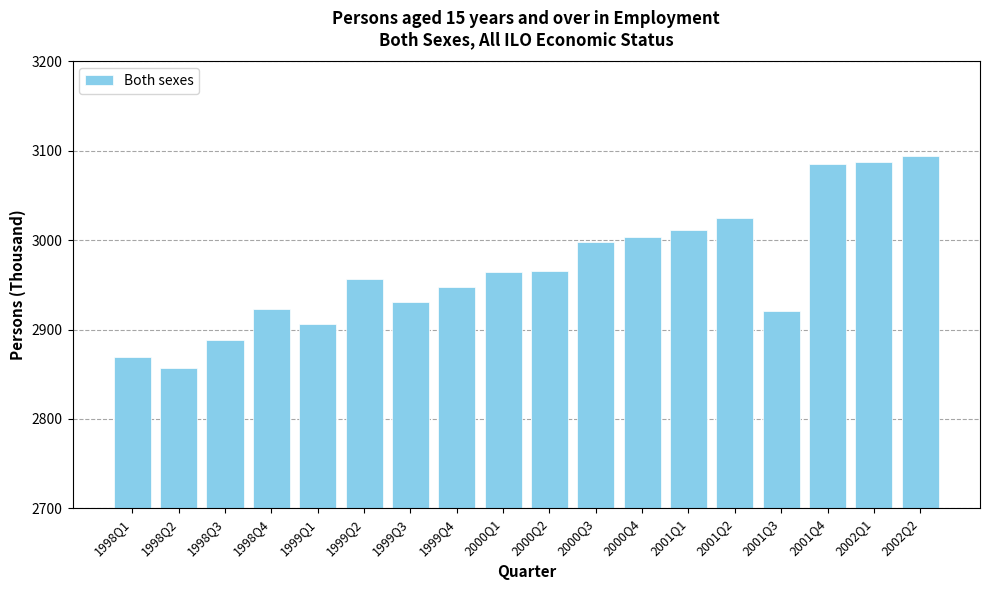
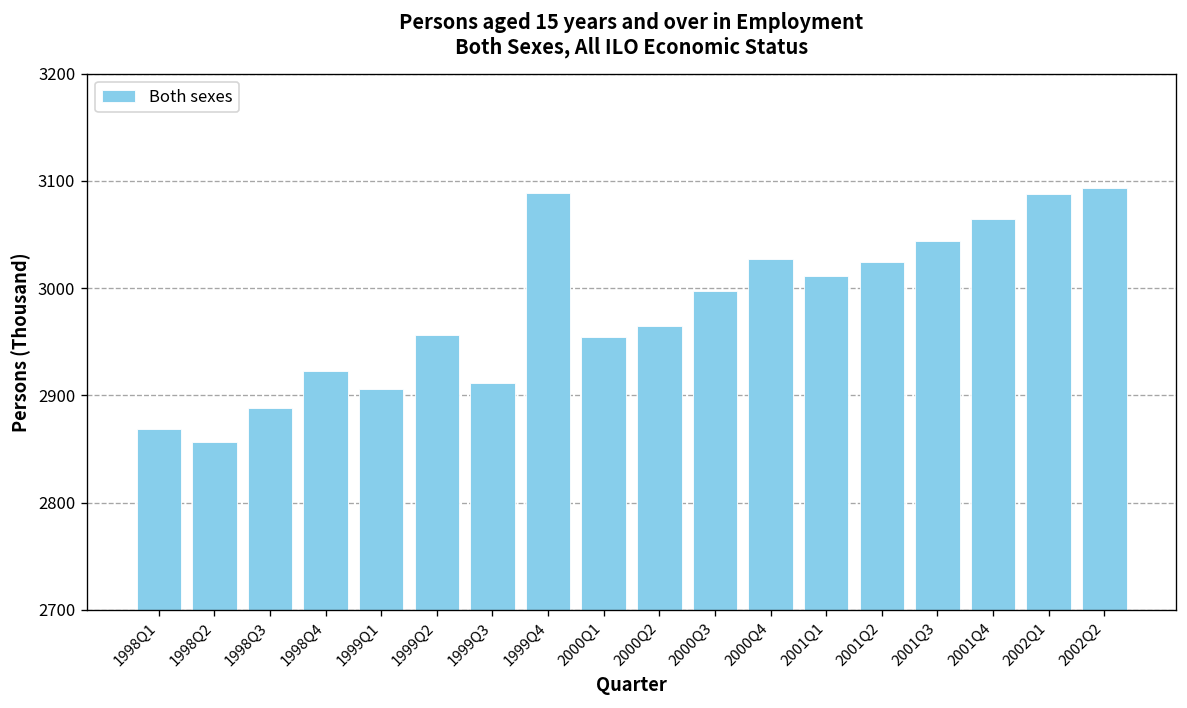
1999Q3: 2930 -> 2910
1999Q4: 2950 -> 3090
2000Q1: 2960 -> 2950
2000Q4: 3000 -> 3030
2001Q3: 2920 -> 3040
2001Q4: 3090 -> 3060
